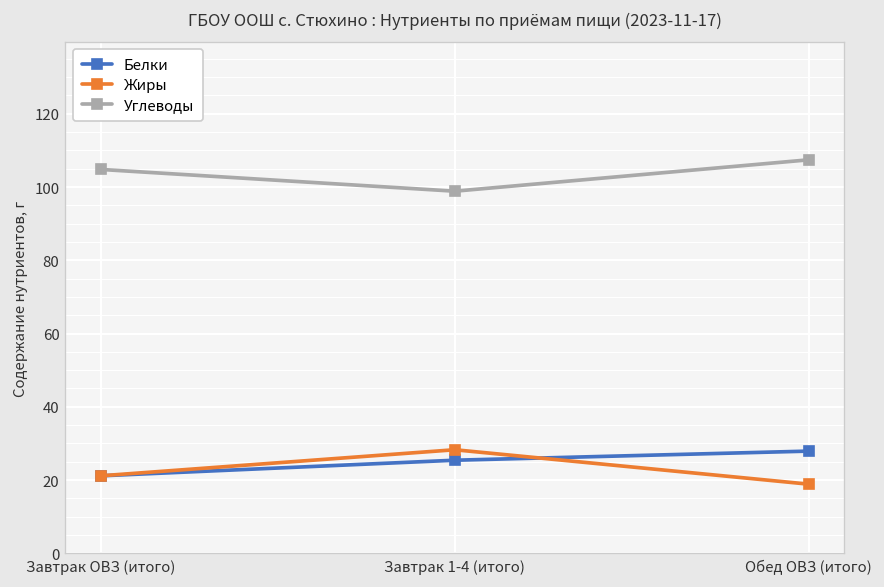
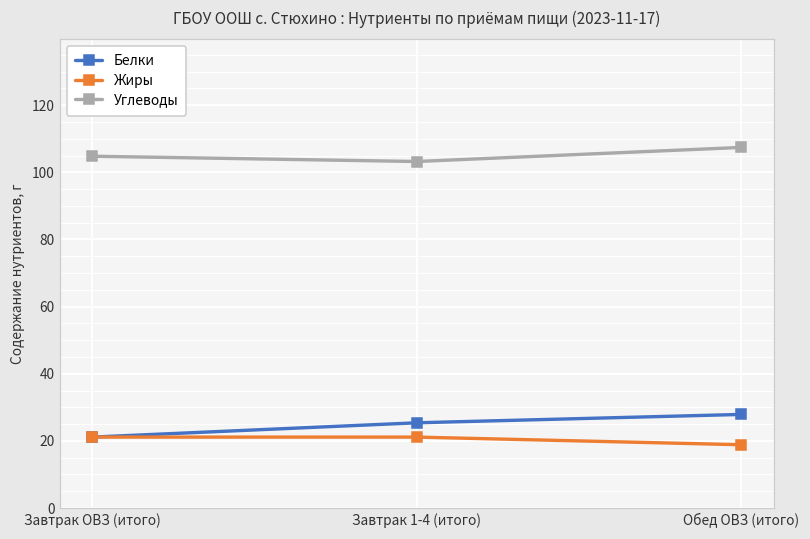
Жиры, Завтрак 1-4 (итого): 28 -> 21
Углеводы, Завтрак 1-4 (итого): 99 -> 103
